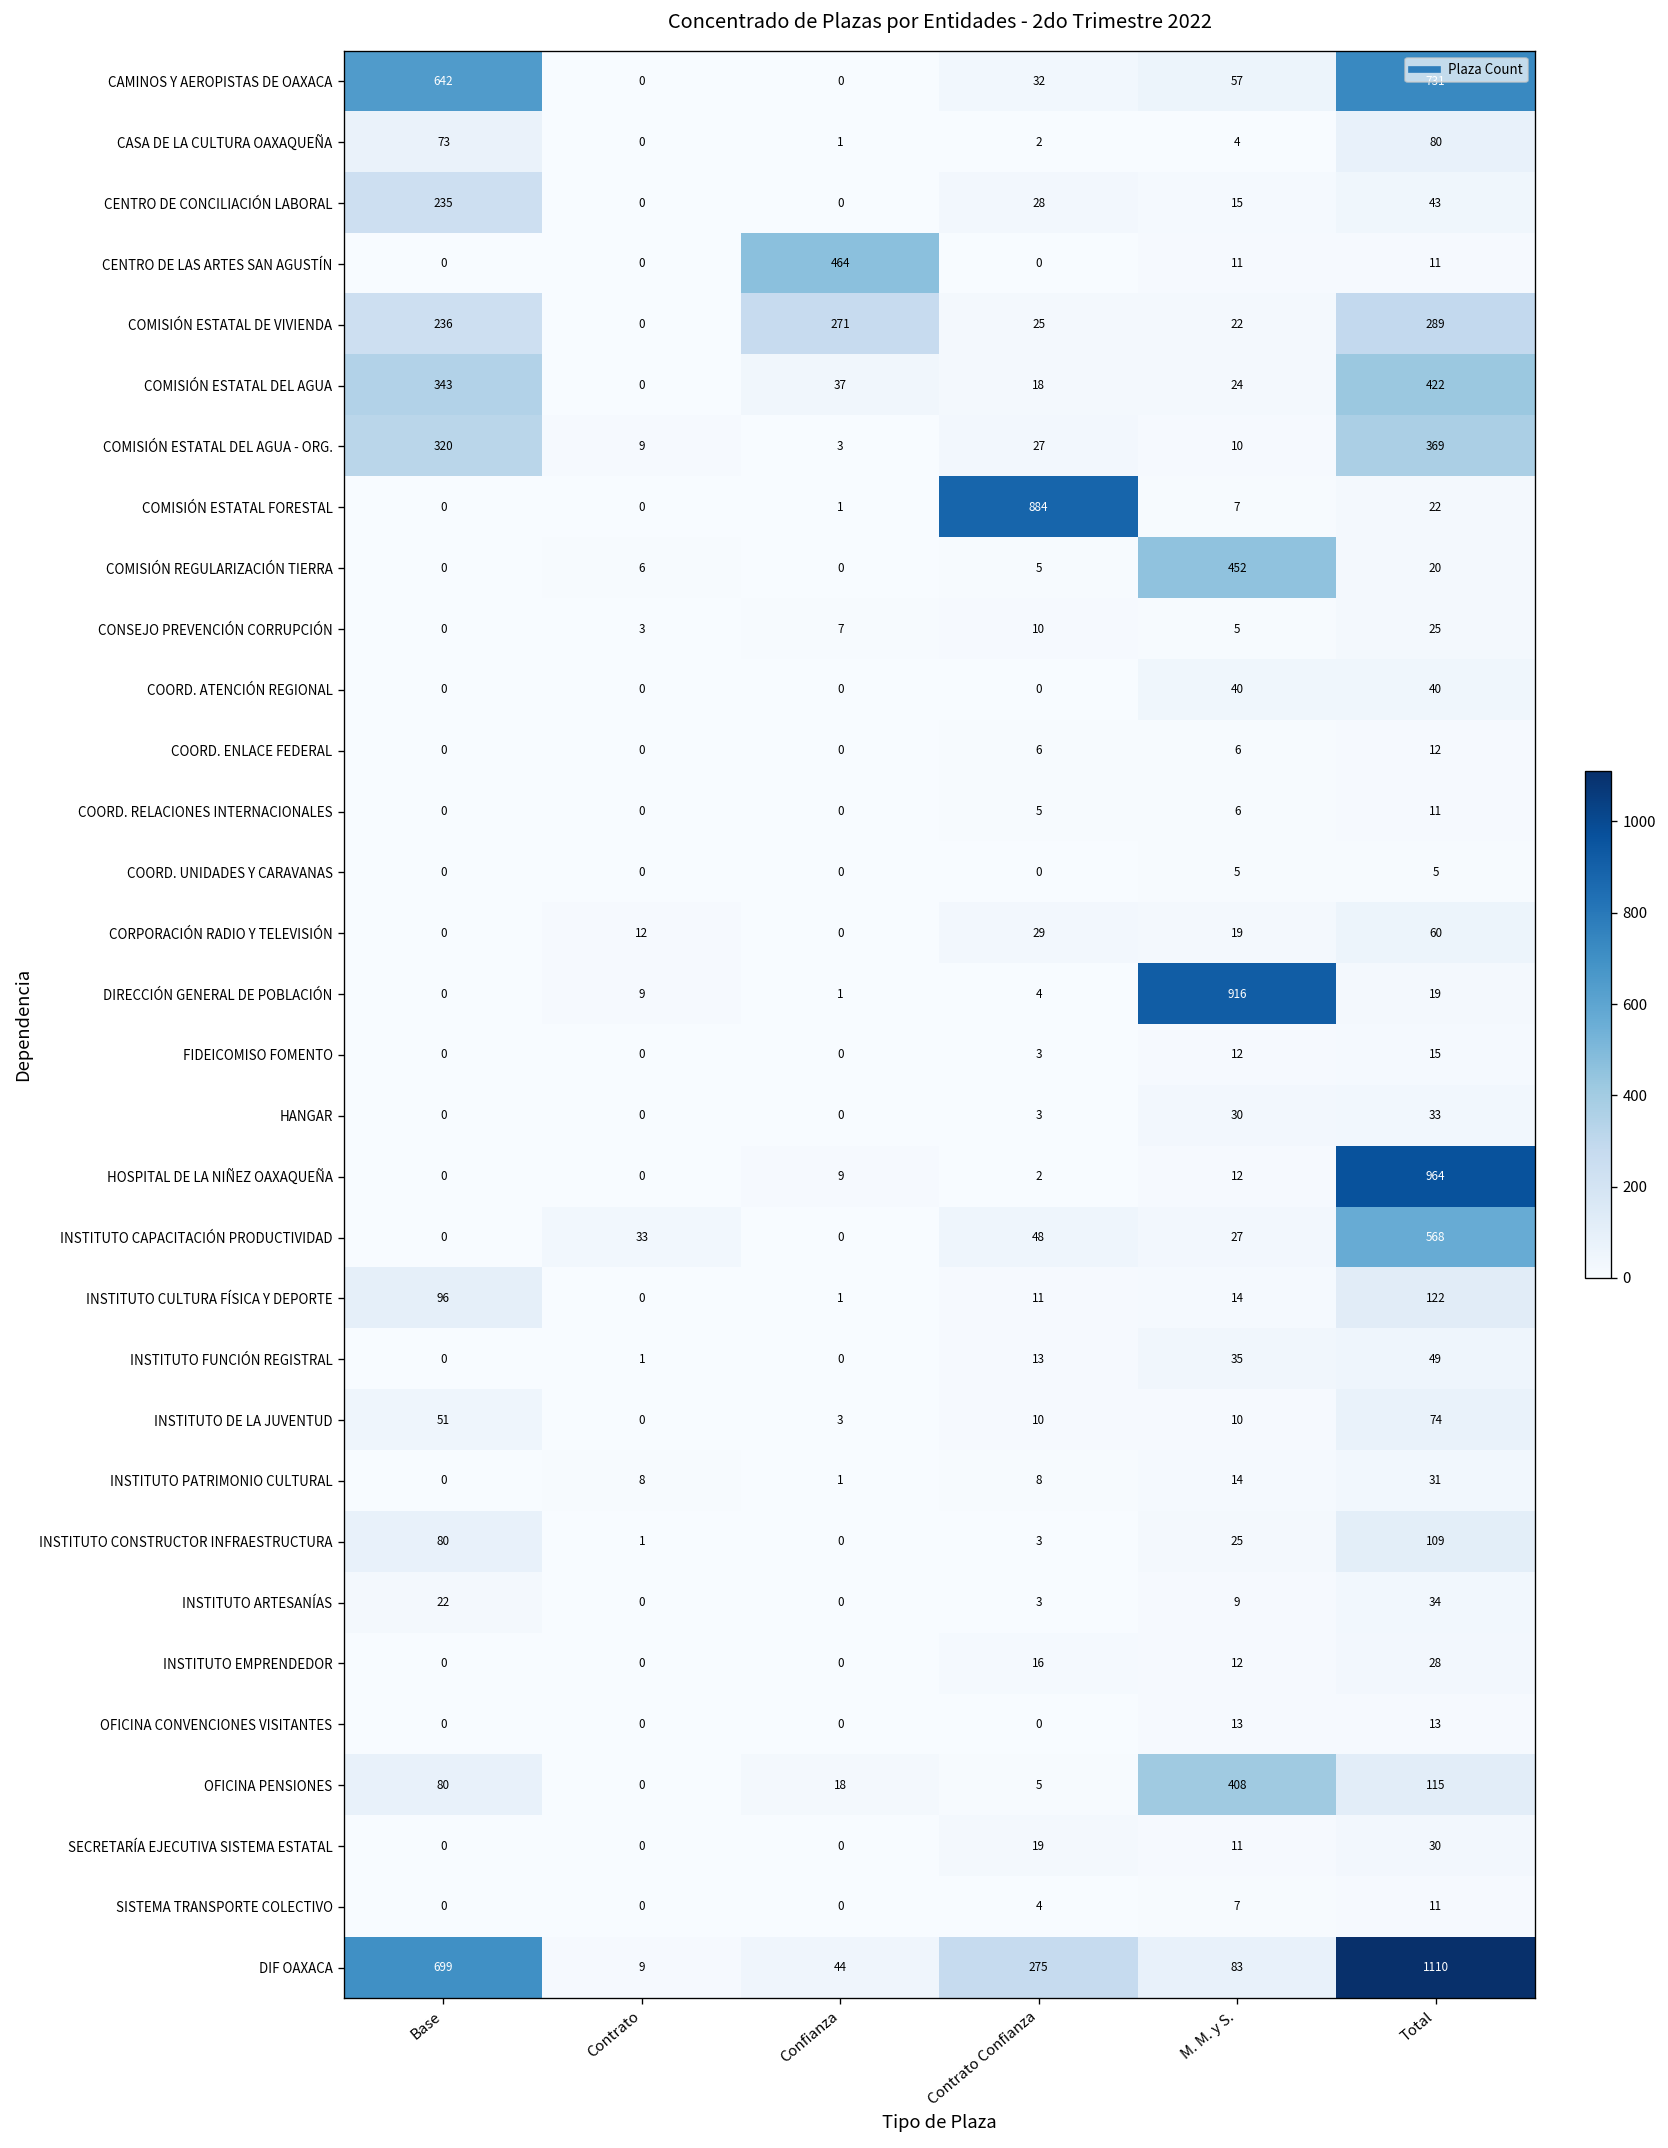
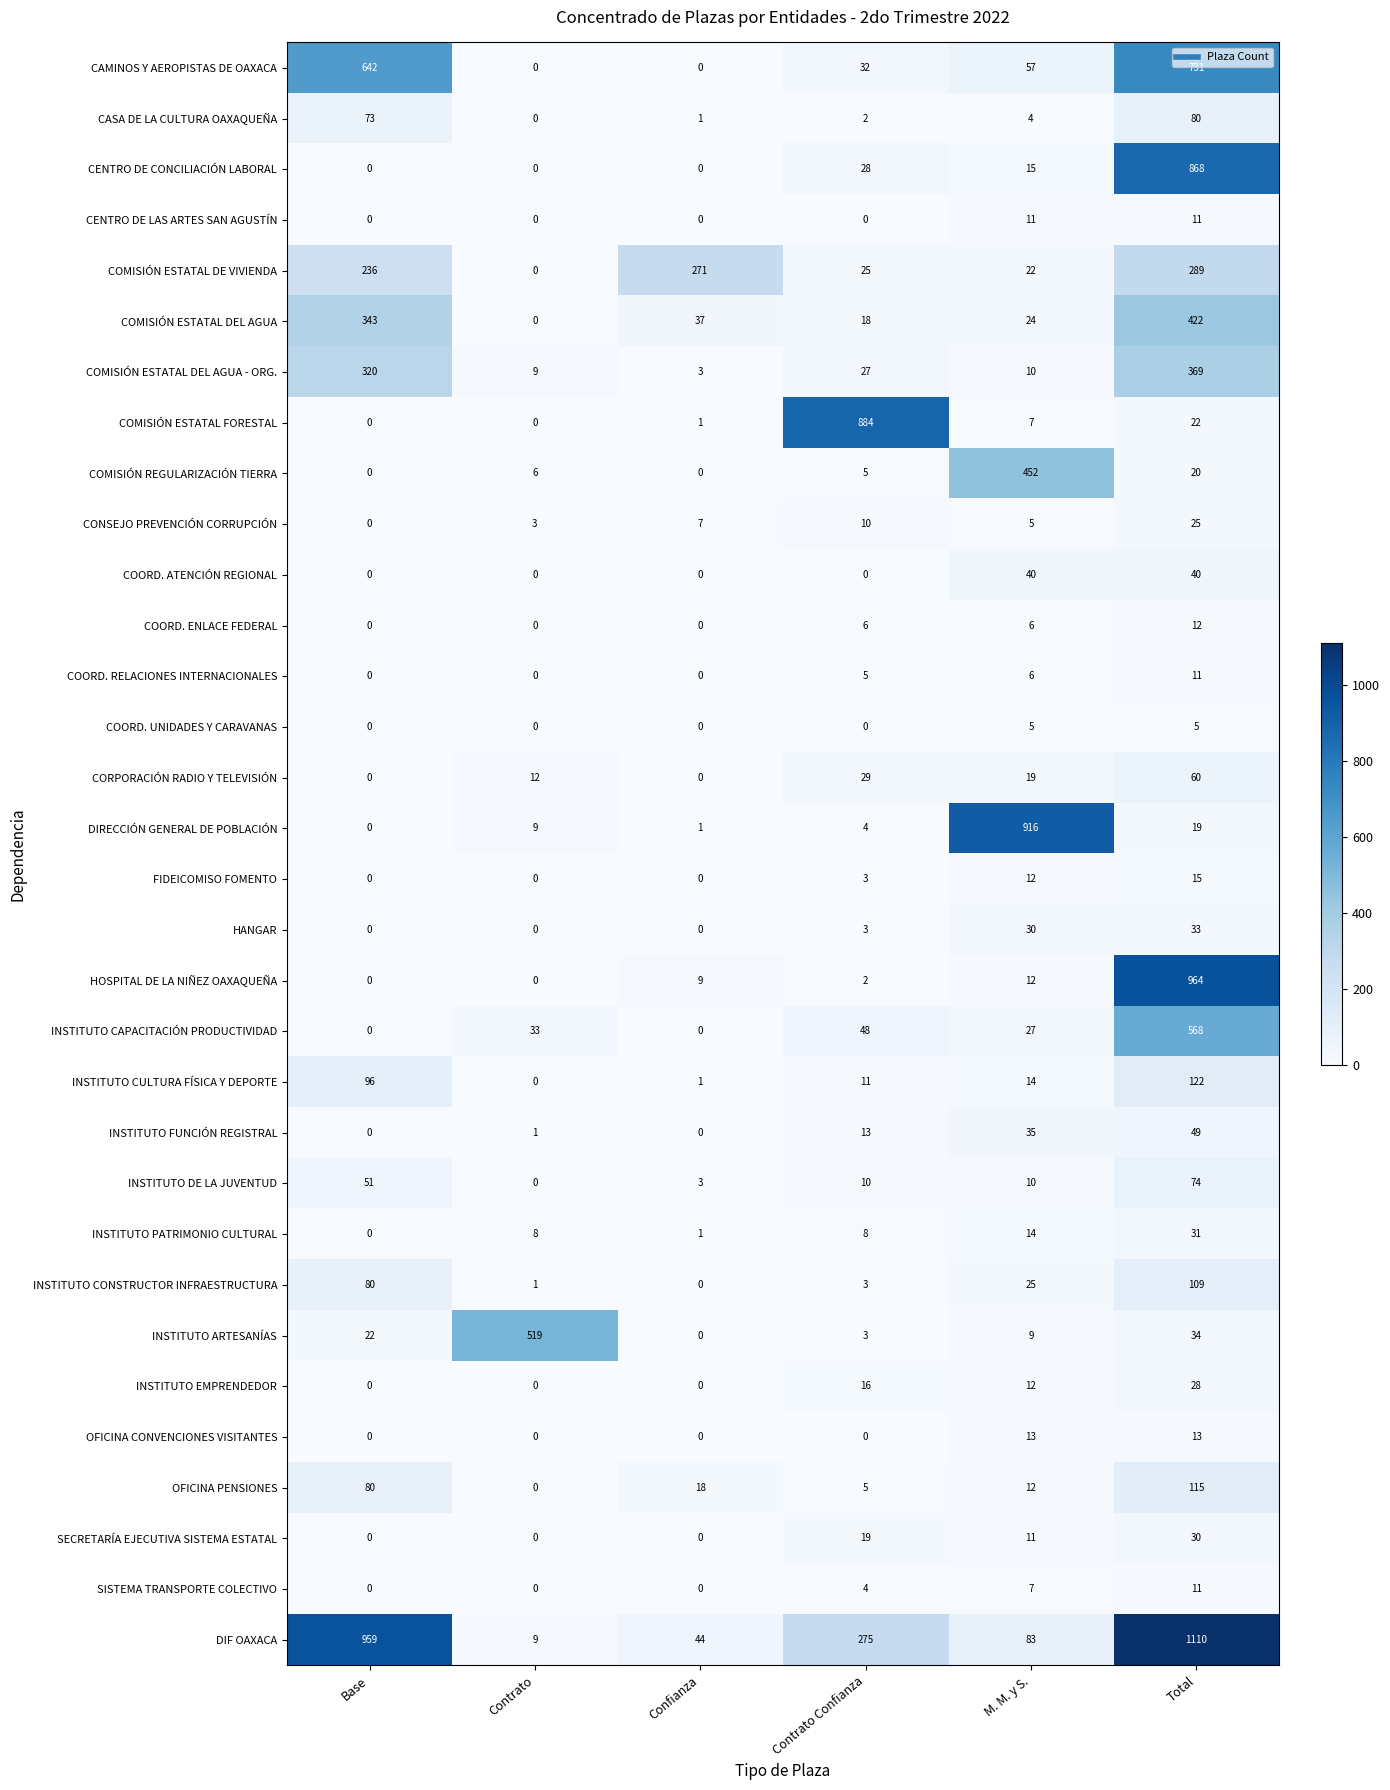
CENTRO DE CONCILIACIÓN LABORAL, Base: 235 -> 0
CENTRO DE CONCILIACIÓN LABORAL, Total: 43 -> 868
CENTRO DE LAS ARTES SAN AGUSTÍN, Confianza: 464 -> 0
INSTITUTO ARTESANÍAS, Contrato: 0 -> 519
OFICINA PENSIONES, M. M. y S.: 408 -> 12
DIF OAXACA, Base: 699 -> 959
